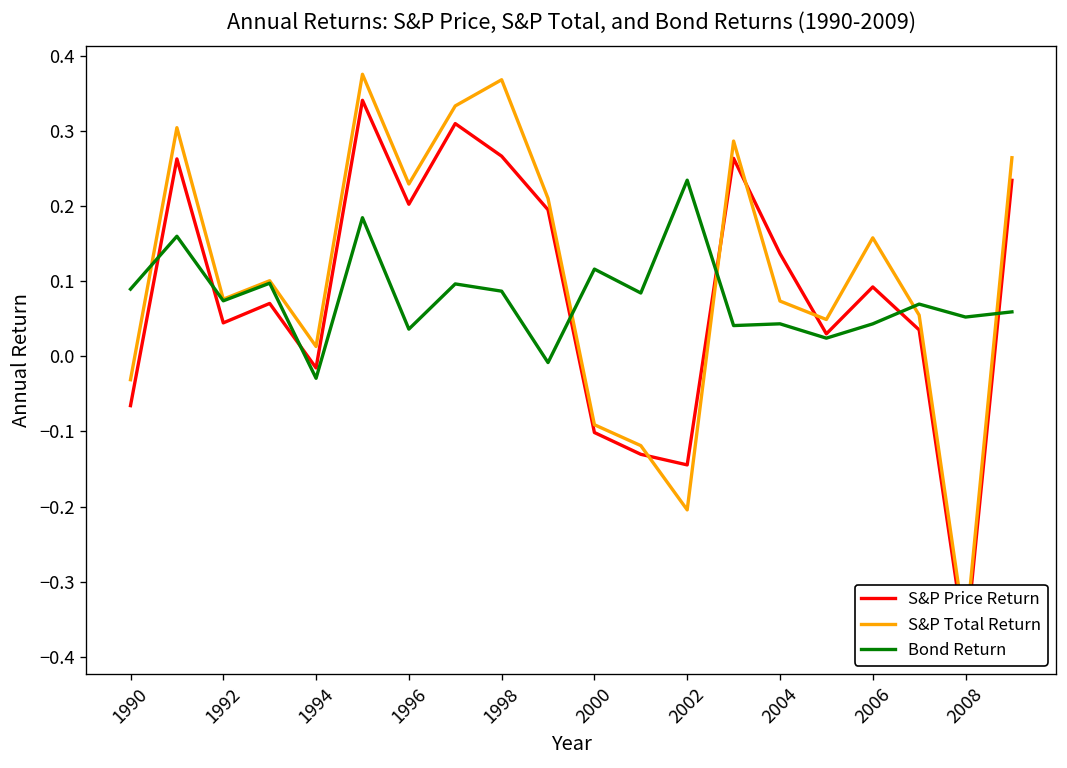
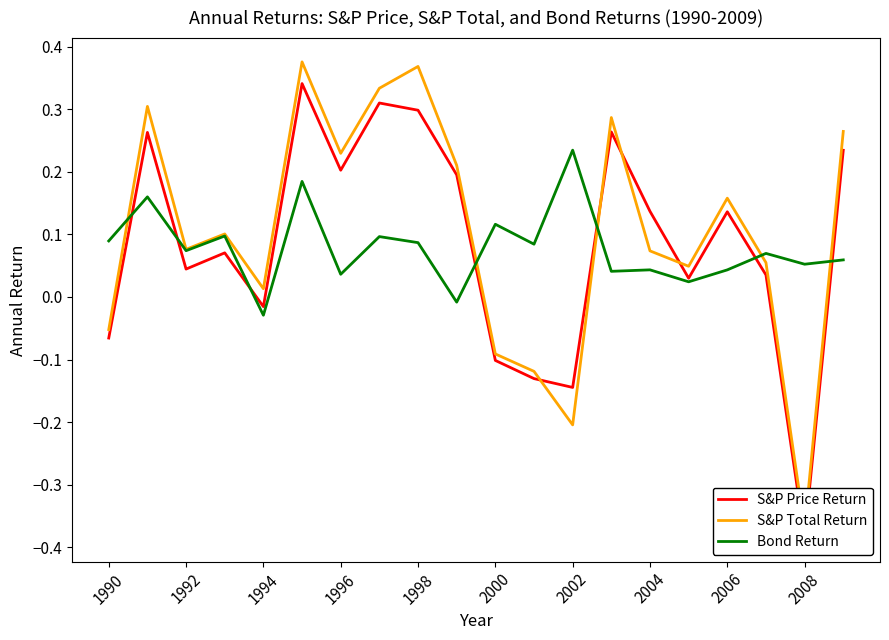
S&P Total Return, 1990: -0.03 -> -0.05
S&P Price Return, 1998: 0.27 -> 0.30
S&P Price Return, 2006: 0.09 -> 0.14
